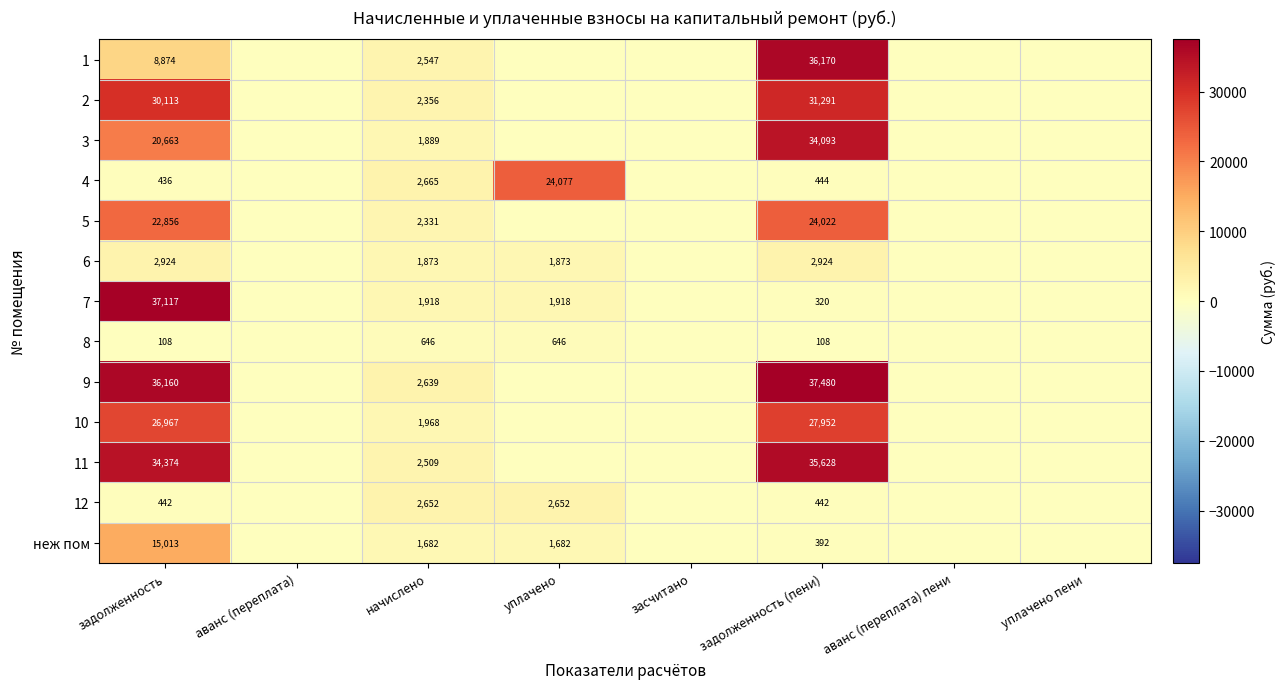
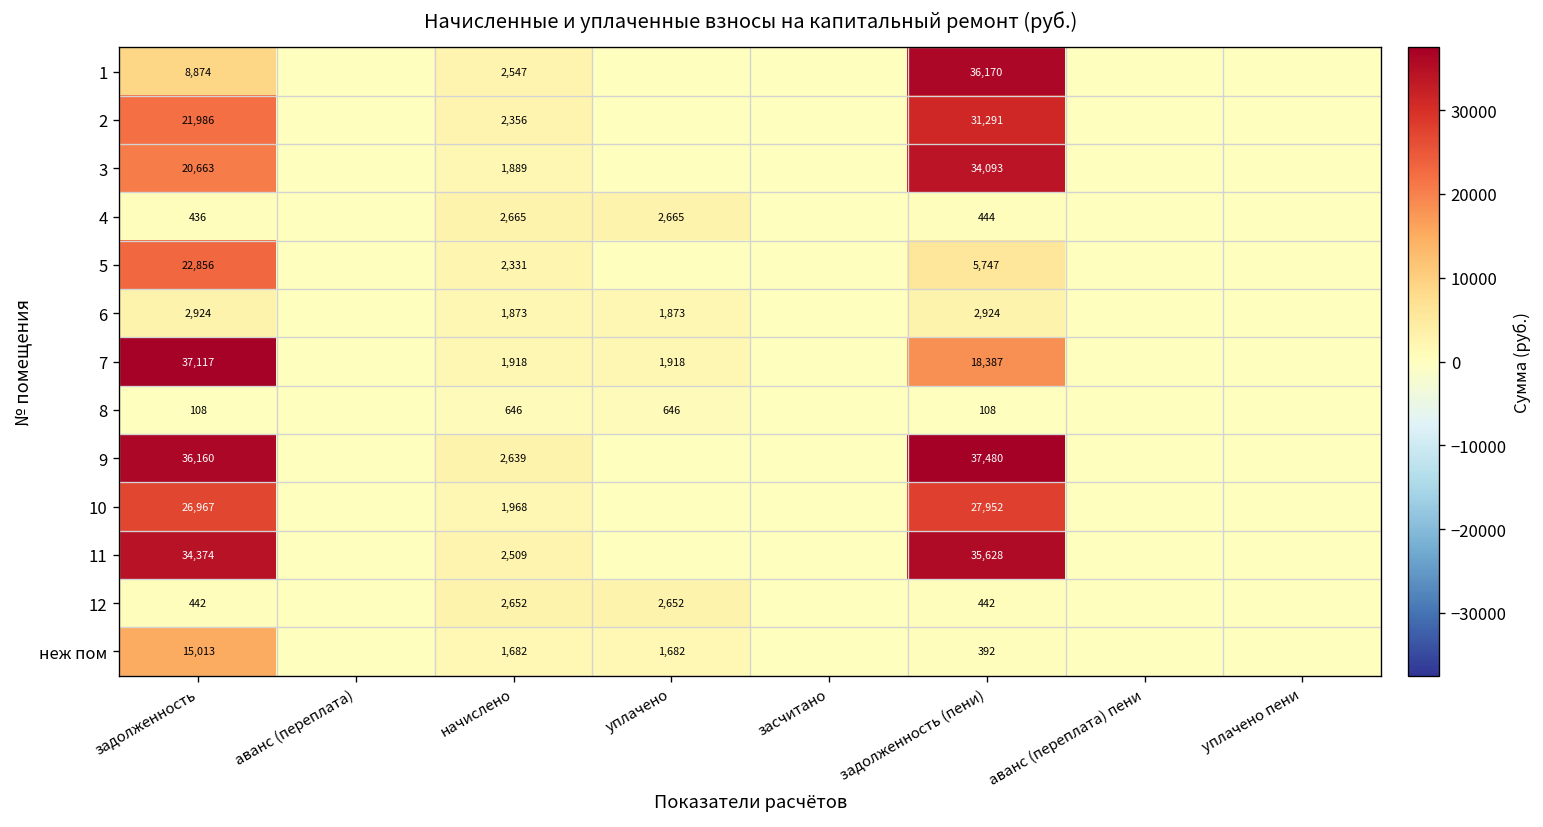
2, задолженность: 30,113 -> 21,986
4, уплачено: 24,077 -> 2,665
5, задолженность (пени): 24,022 -> 5,747
7, задолженность (пени): 320 -> 18,387
